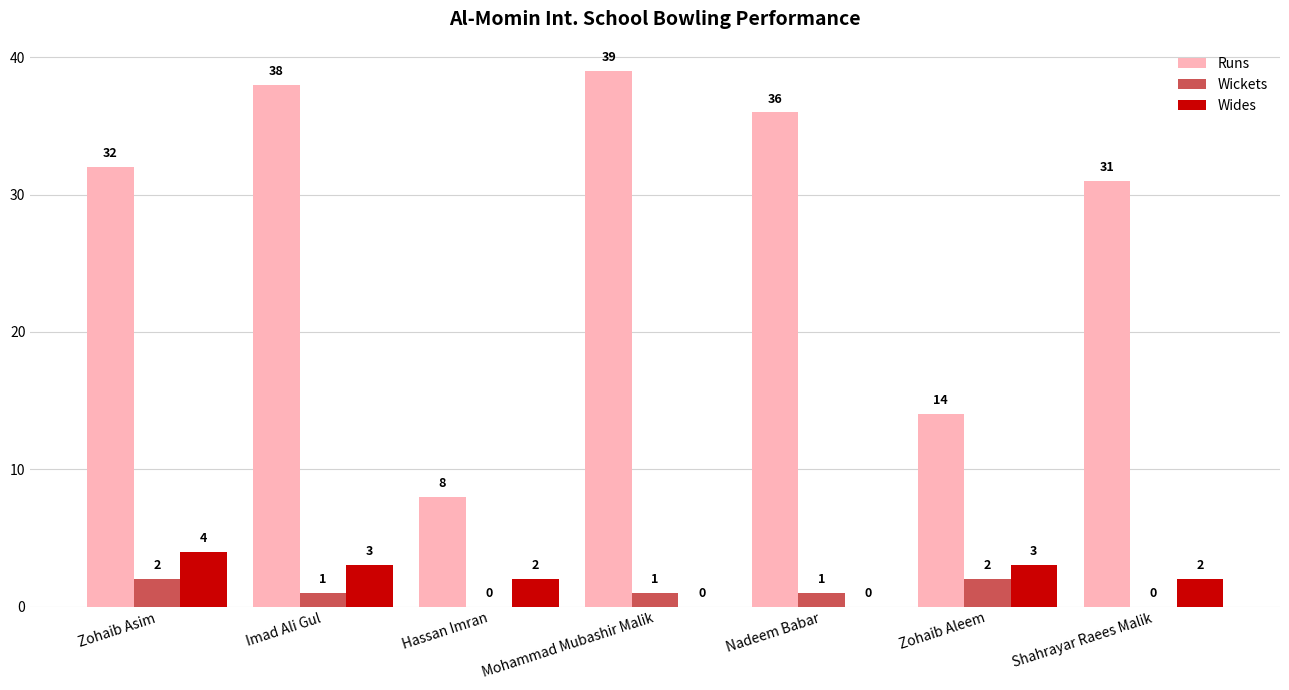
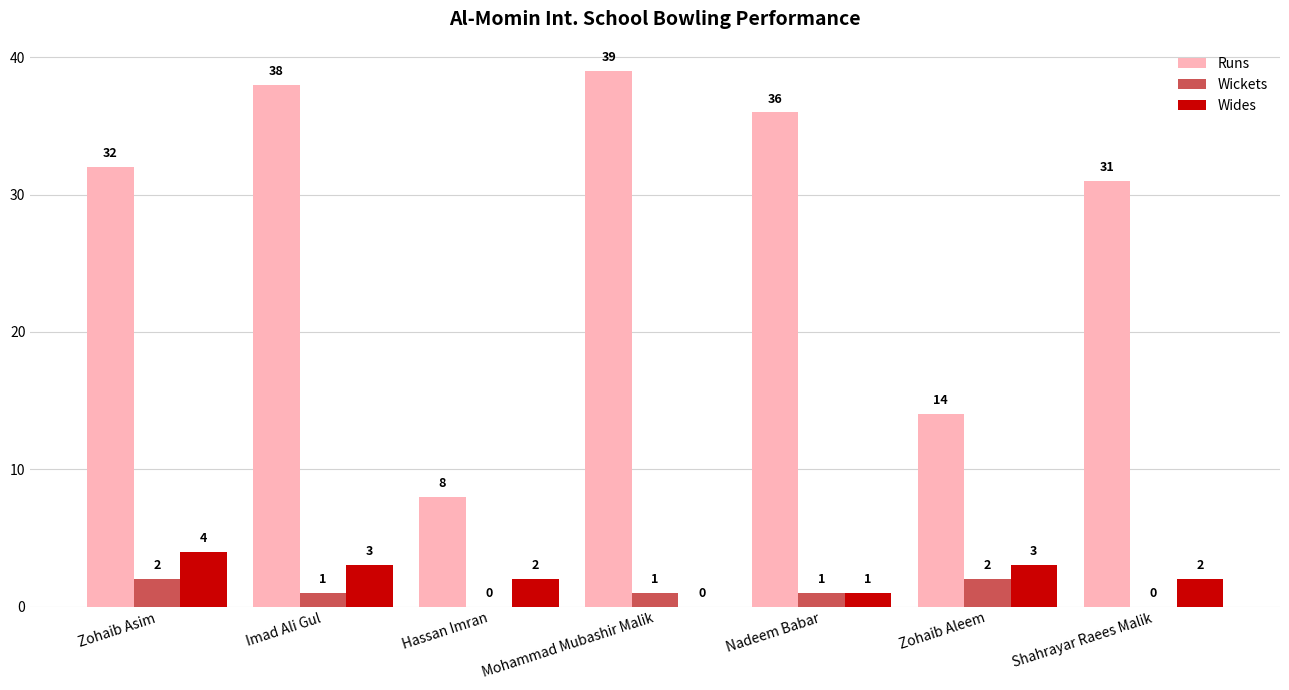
Wides, Nadeem Babar: 0 -> 1
